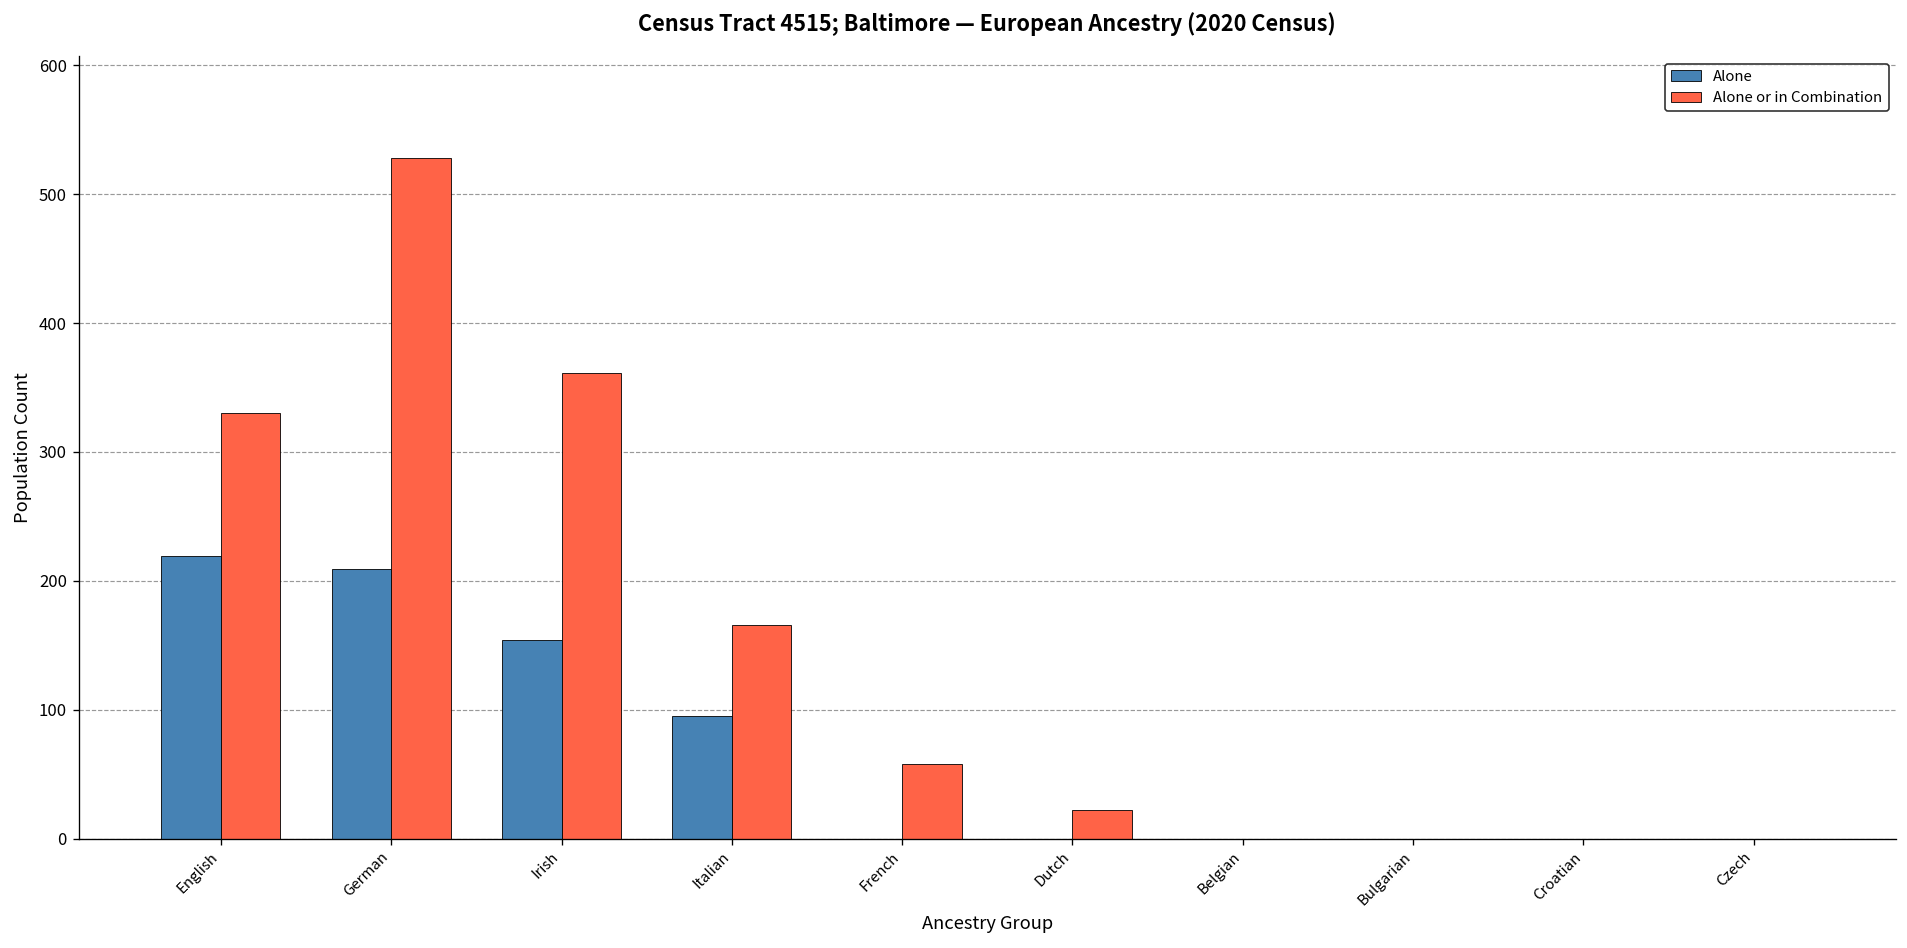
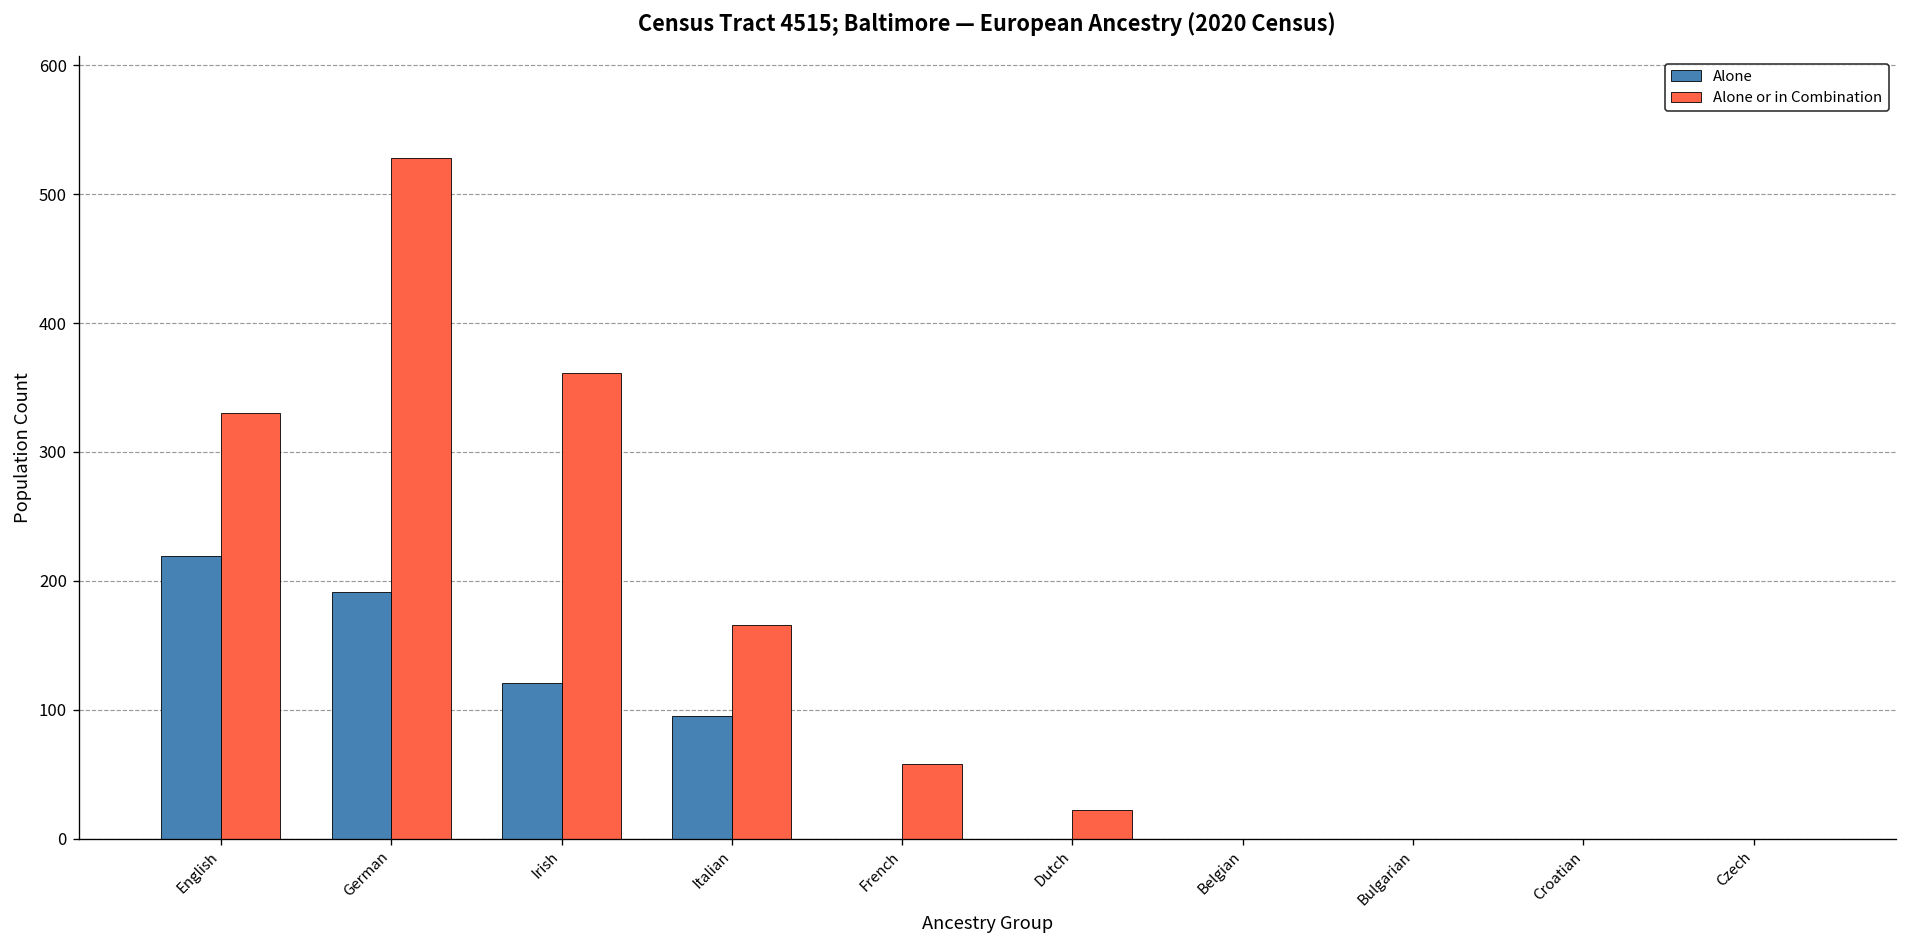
Alone, German: 209 -> 191
Alone, Irish: 154 -> 121
